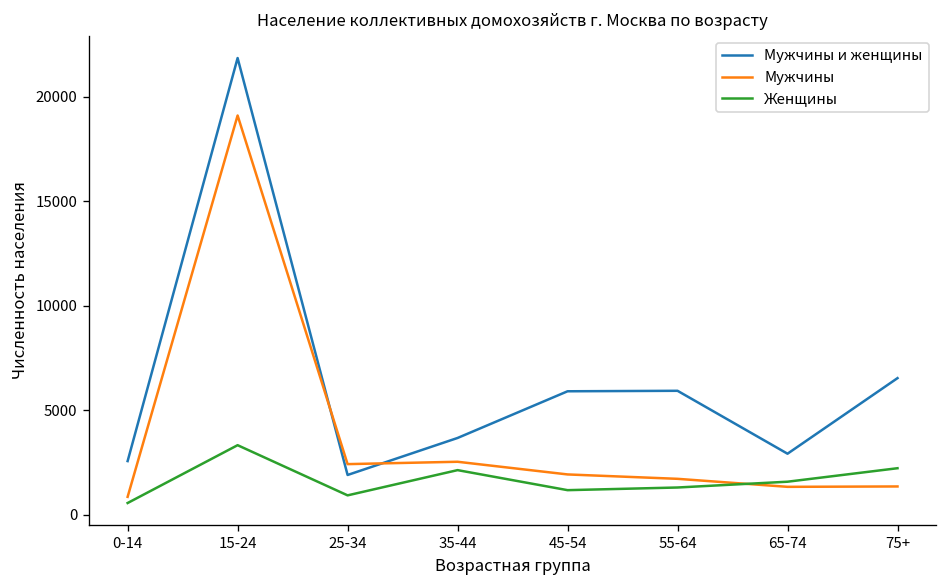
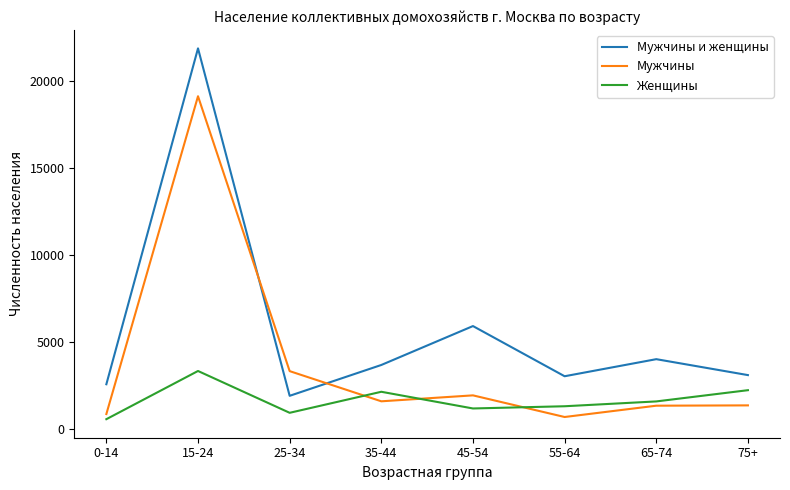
Мужчины, 25-34: 2400 -> 3300
Мужчины, 35-44: 2500 -> 1600
Мужчины и женщины, 55-64: 5900 -> 3000
Мужчины, 55-64: 1700 -> 700
Мужчины и женщины, 65-74: 2900 -> 4000
Мужчины и женщины, 75+: 6500 -> 3100
